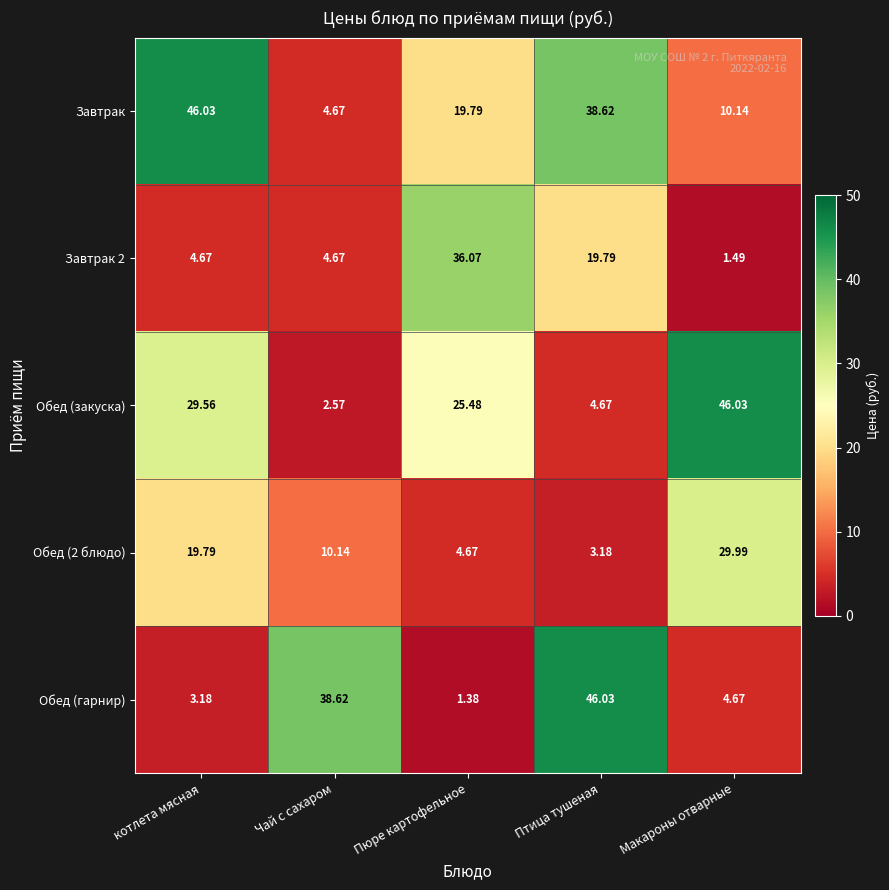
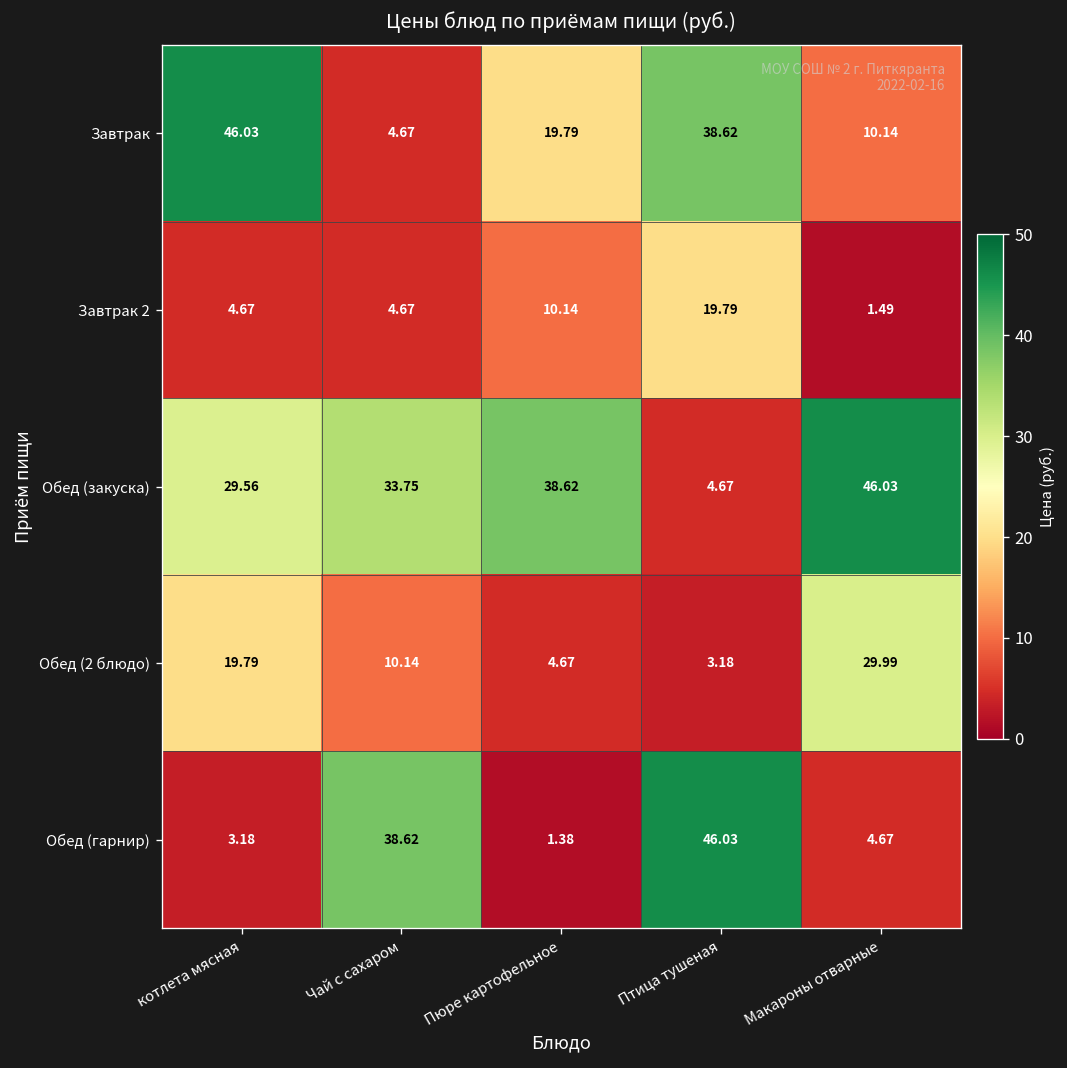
Завтрак 2, Пюре картофельное: 36.07 -> 10.14
Обед (закуска), Чай с сахаром: 2.57 -> 33.75
Обед (закуска), Пюре картофельное: 25.48 -> 38.62
